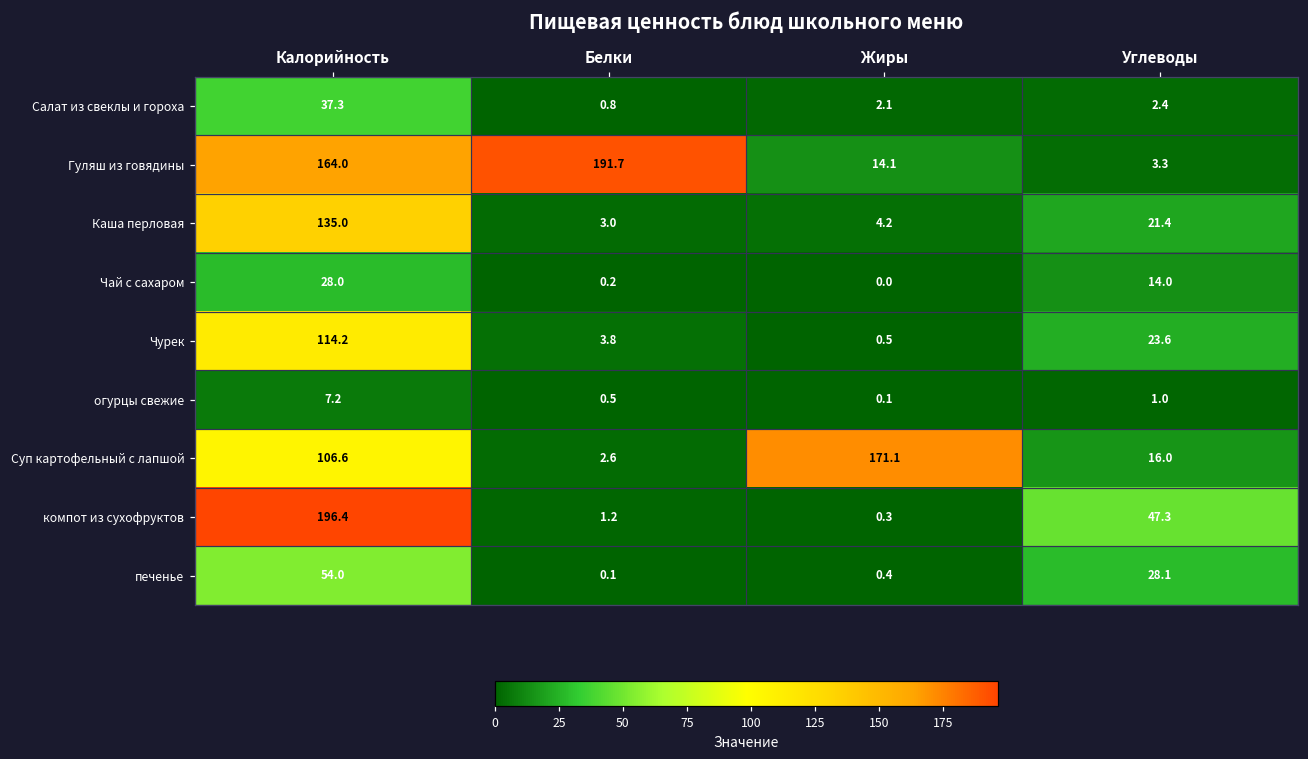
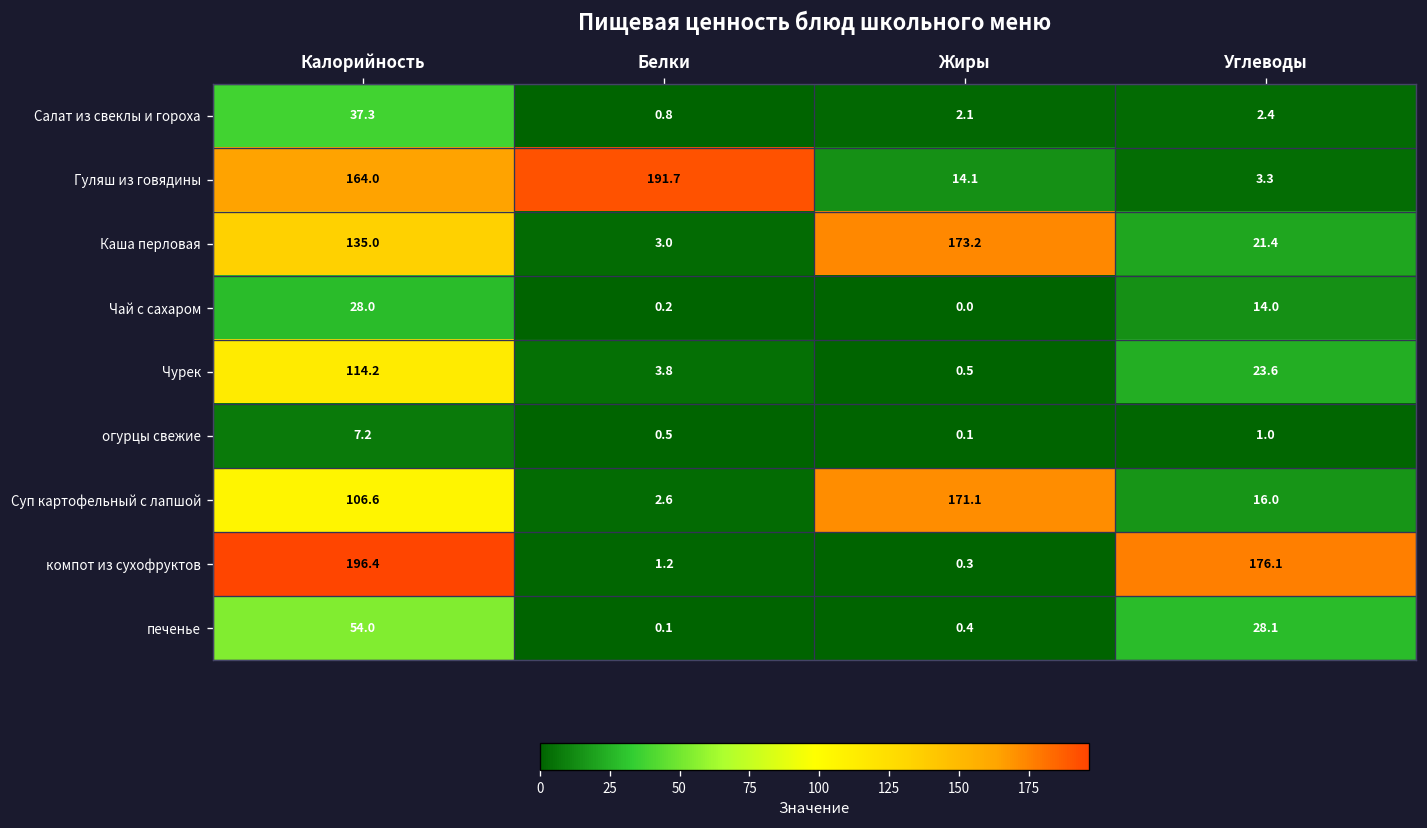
Каша перловая, Жиры: 4.2 -> 173.2
компот из сухофруктов, Углеводы: 47.3 -> 176.1
